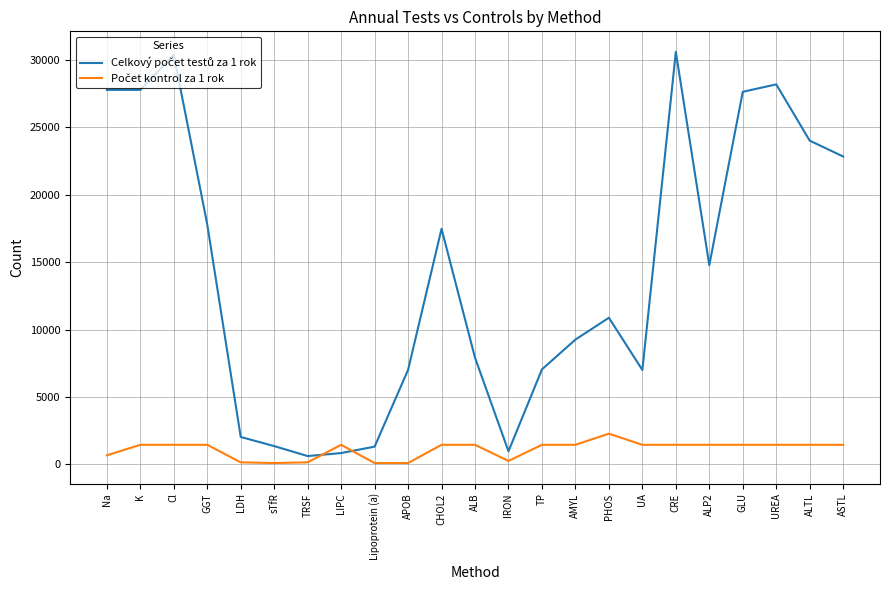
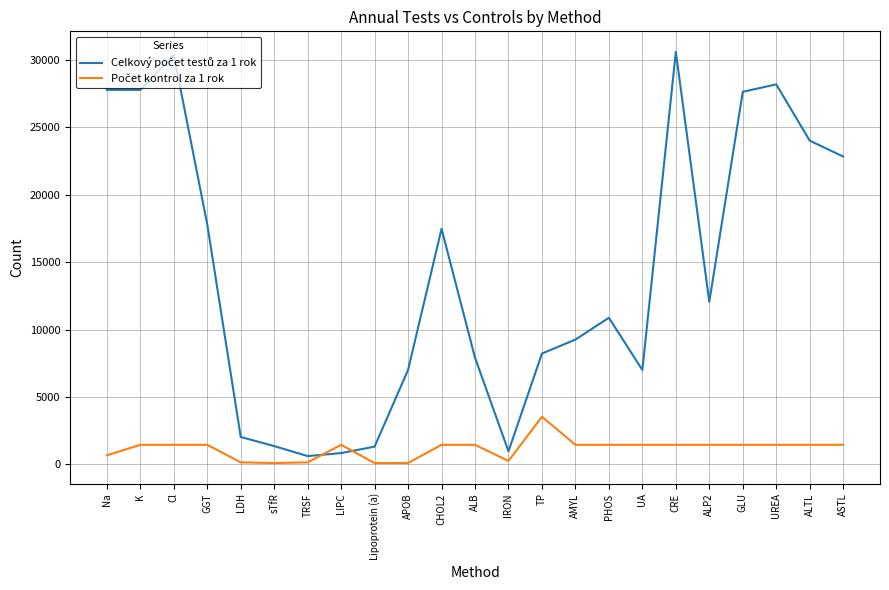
Celkový počet testů za 1 rok, TP: 7100 -> 8200
Počet kontrol za 1 rok, TP: 1500 -> 3500
Počet kontrol za 1 rok, PHOS: 2300 -> 1500
Celkový počet testů za 1 rok, ALP2: 14800 -> 12100
